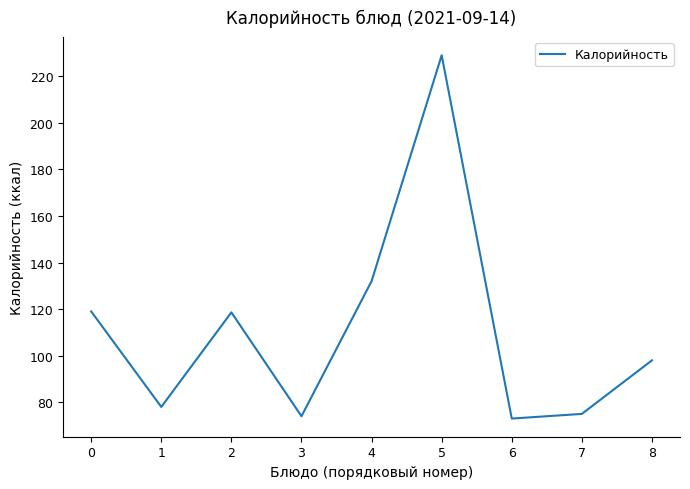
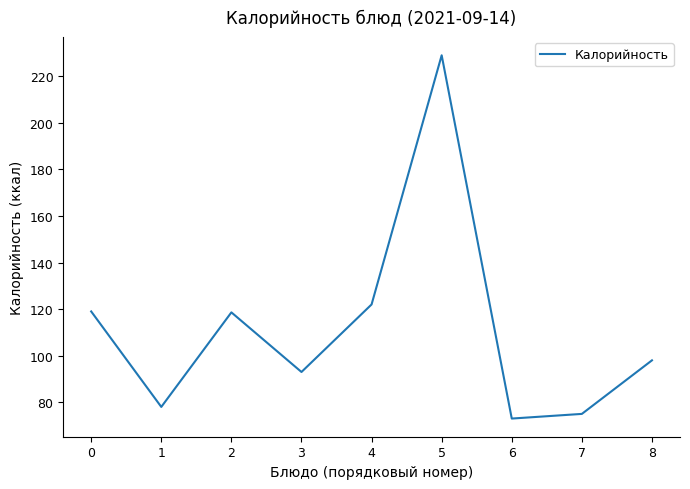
3: 74 -> 93
4: 132 -> 122
